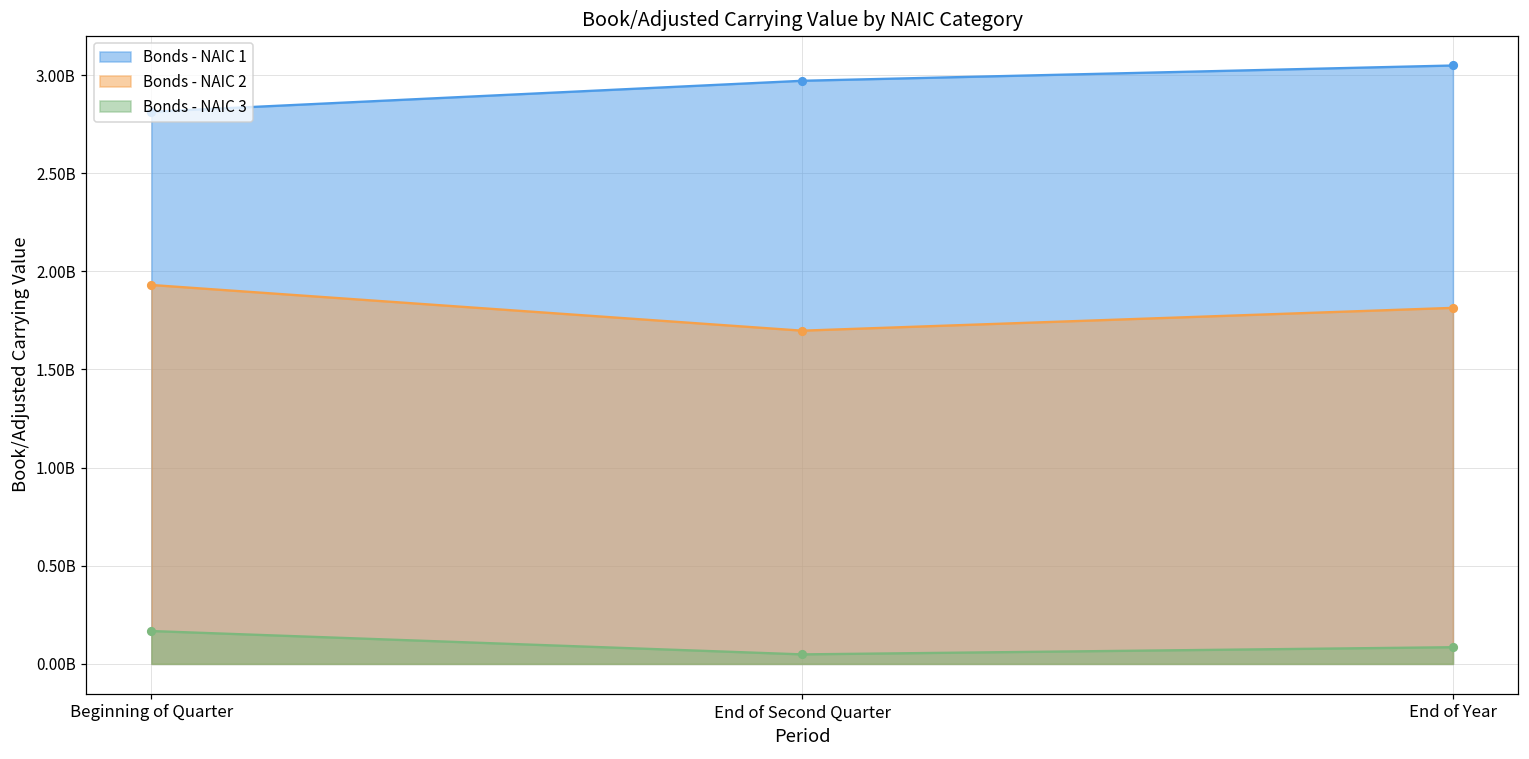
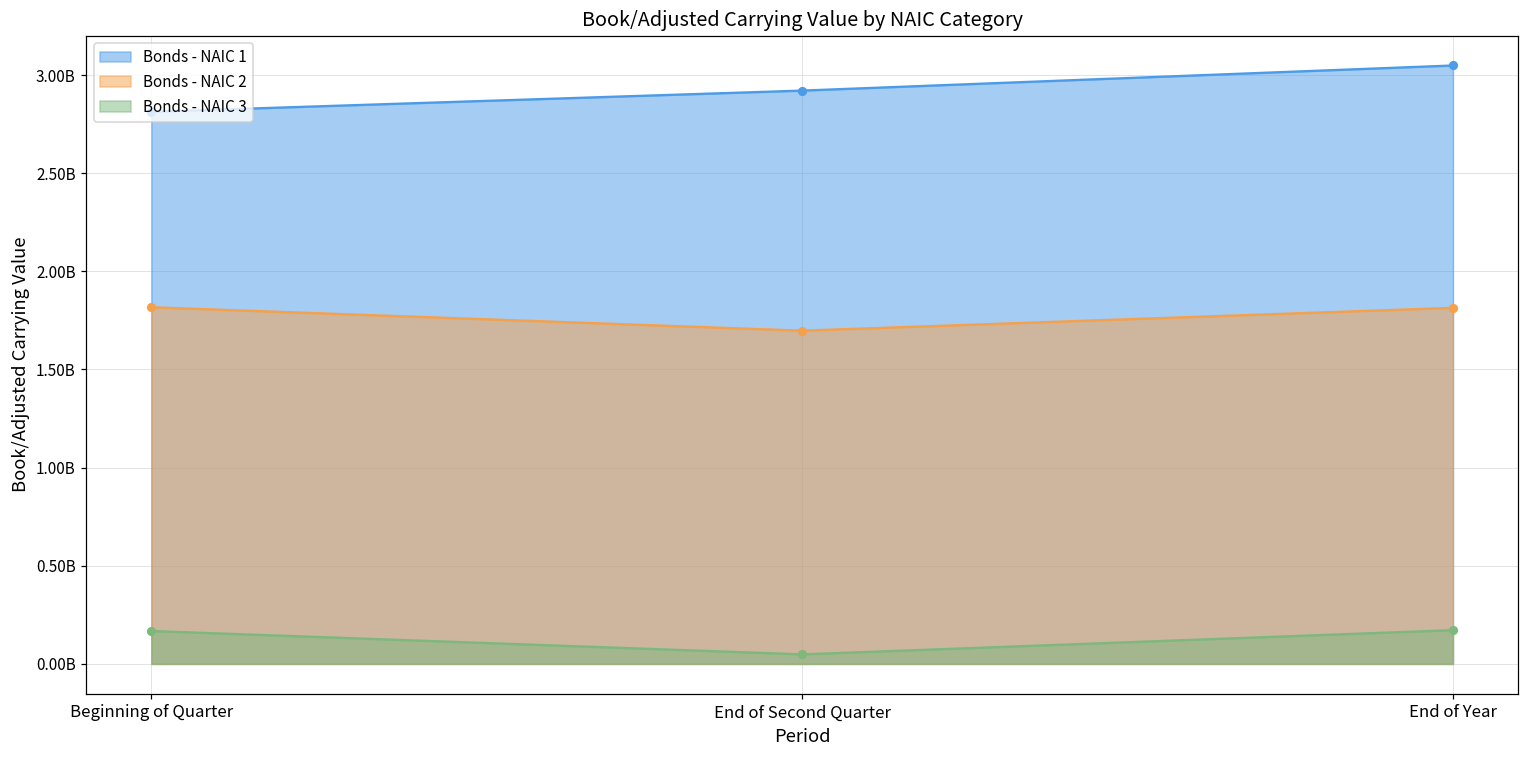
Bonds - NAIC 2, Beginning of Quarter: 1930000000 -> 1820000000
Bonds - NAIC 1, End of Second Quarter: 2970000000 -> 2920000000
Bonds - NAIC 3, End of Year: 90000000 -> 170000000
